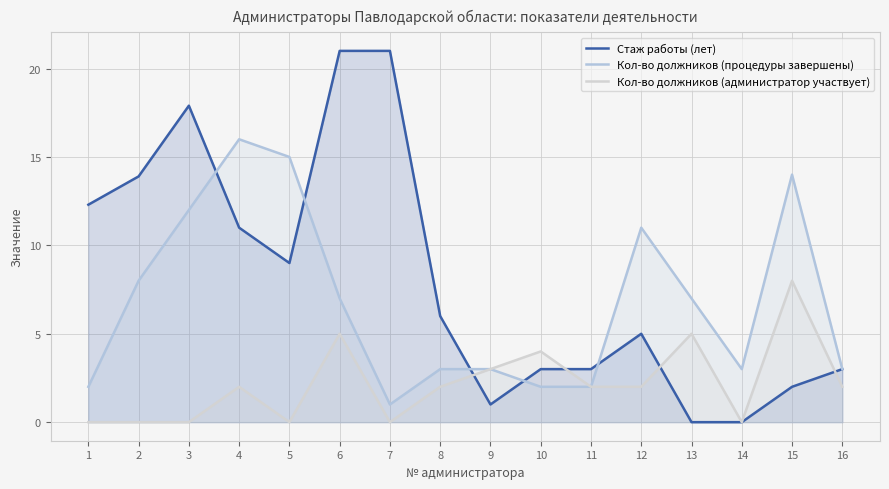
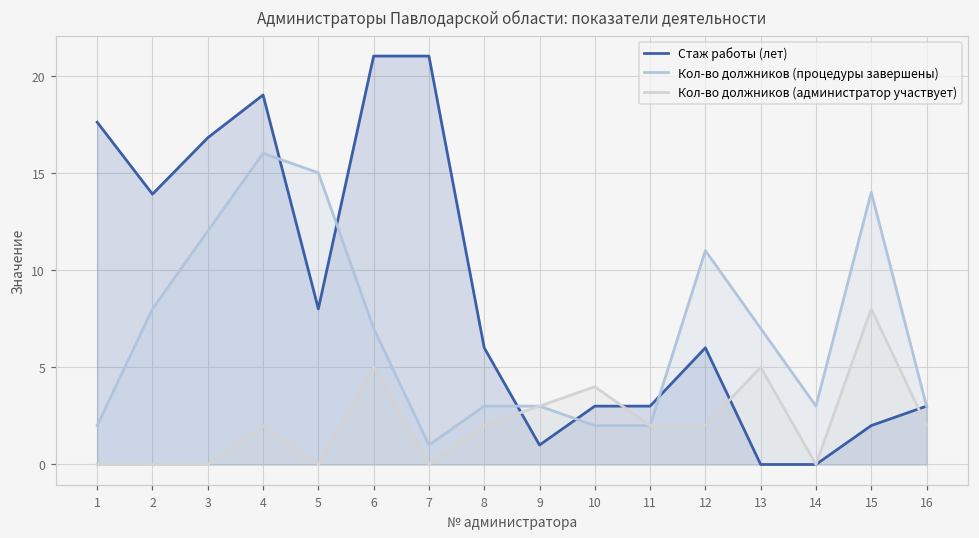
Стаж работы (лет), 1: 12.3 -> 17.6
Стаж работы (лет), 3: 17.9 -> 16.8
Стаж работы (лет), 4: 11 -> 19
Стаж работы (лет), 5: 9 -> 8
Стаж работы (лет), 12: 5 -> 6
